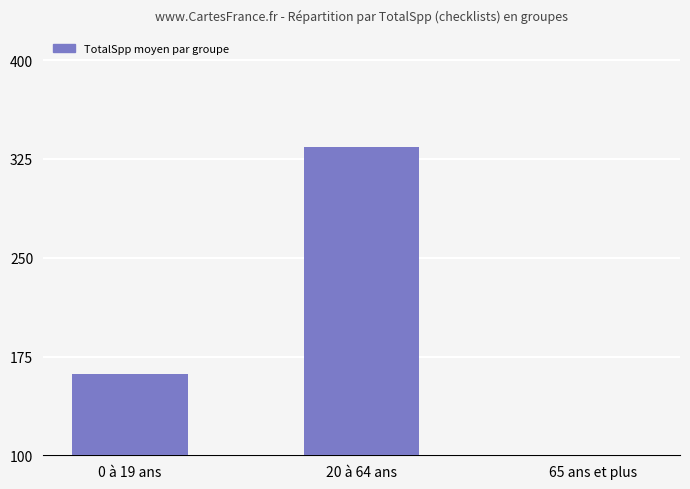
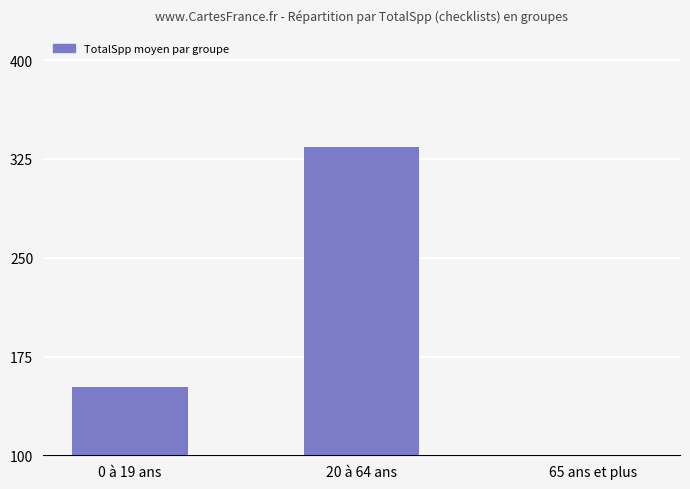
0 à 19 ans: 162 -> 152
